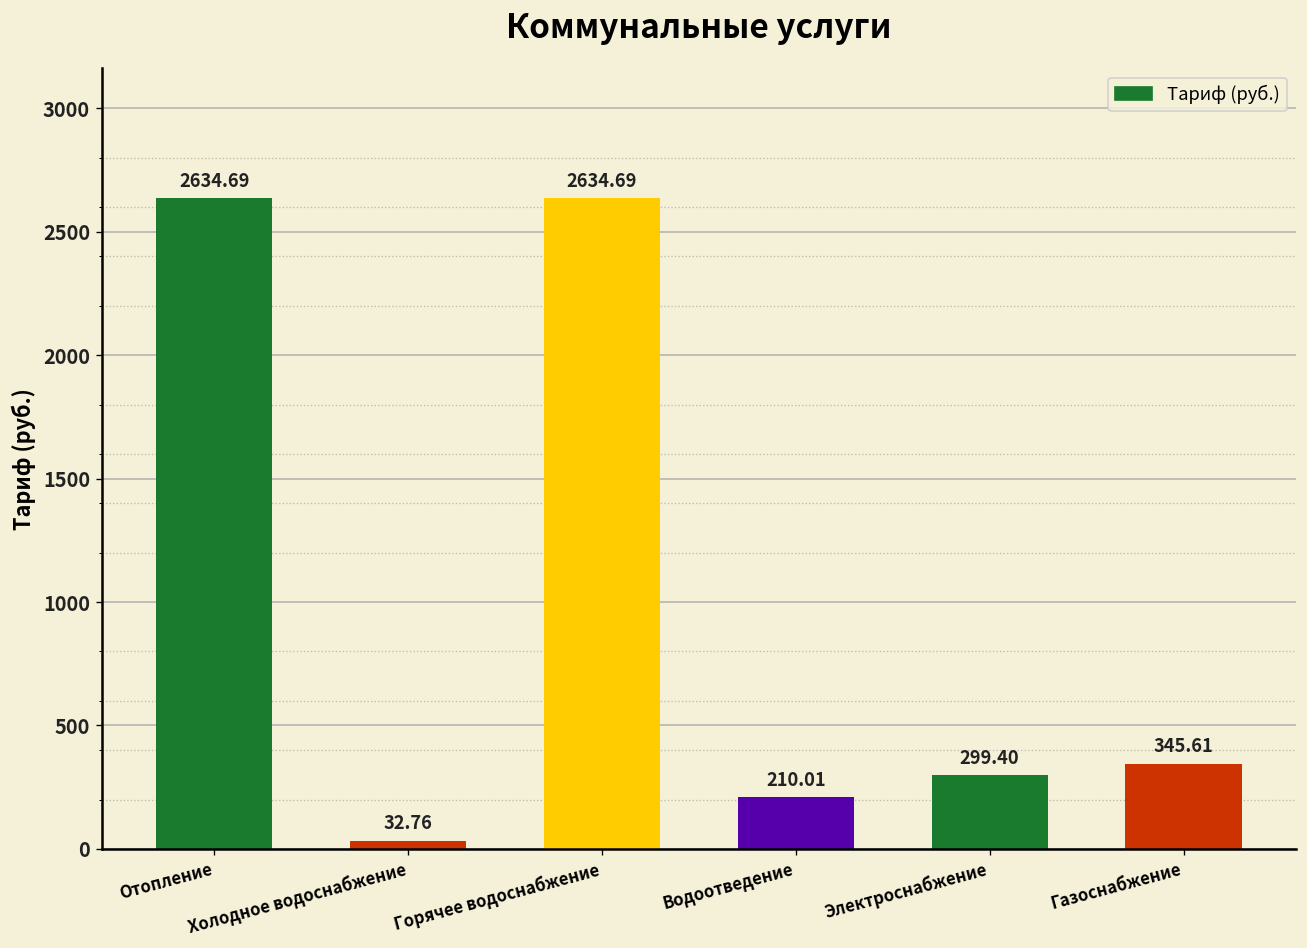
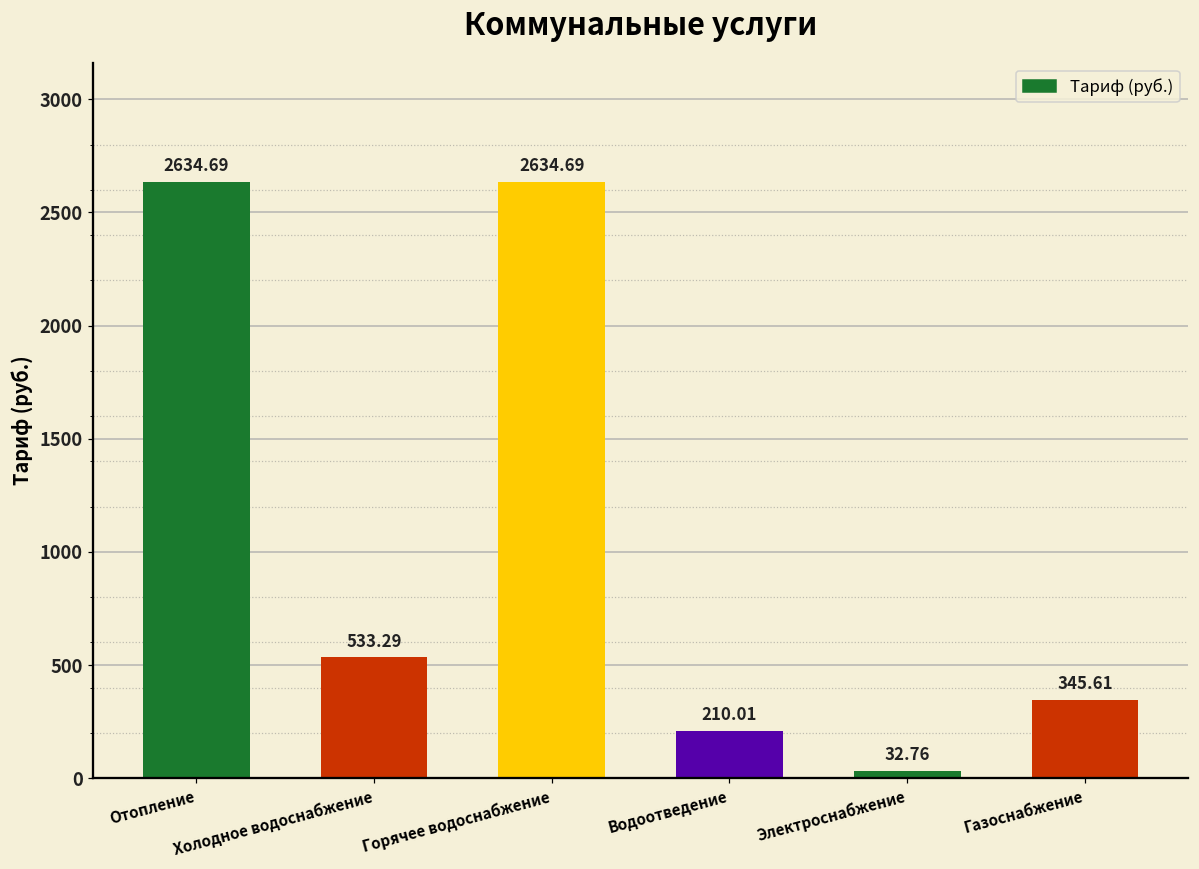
Холодное водоснабжение: 32.76 -> 533.29
Электроснабжение: 299.40 -> 32.76
